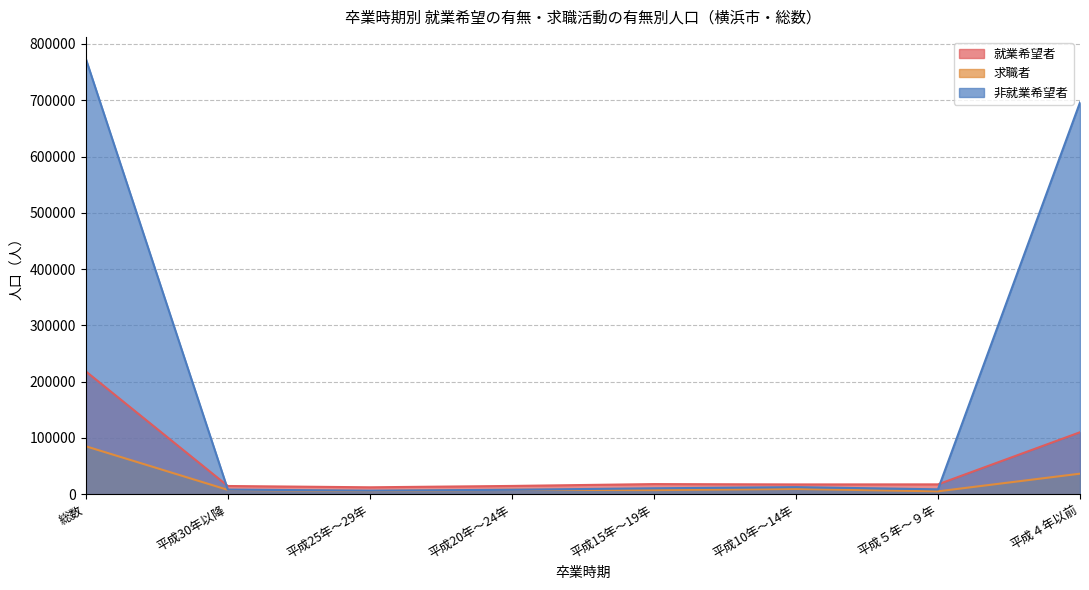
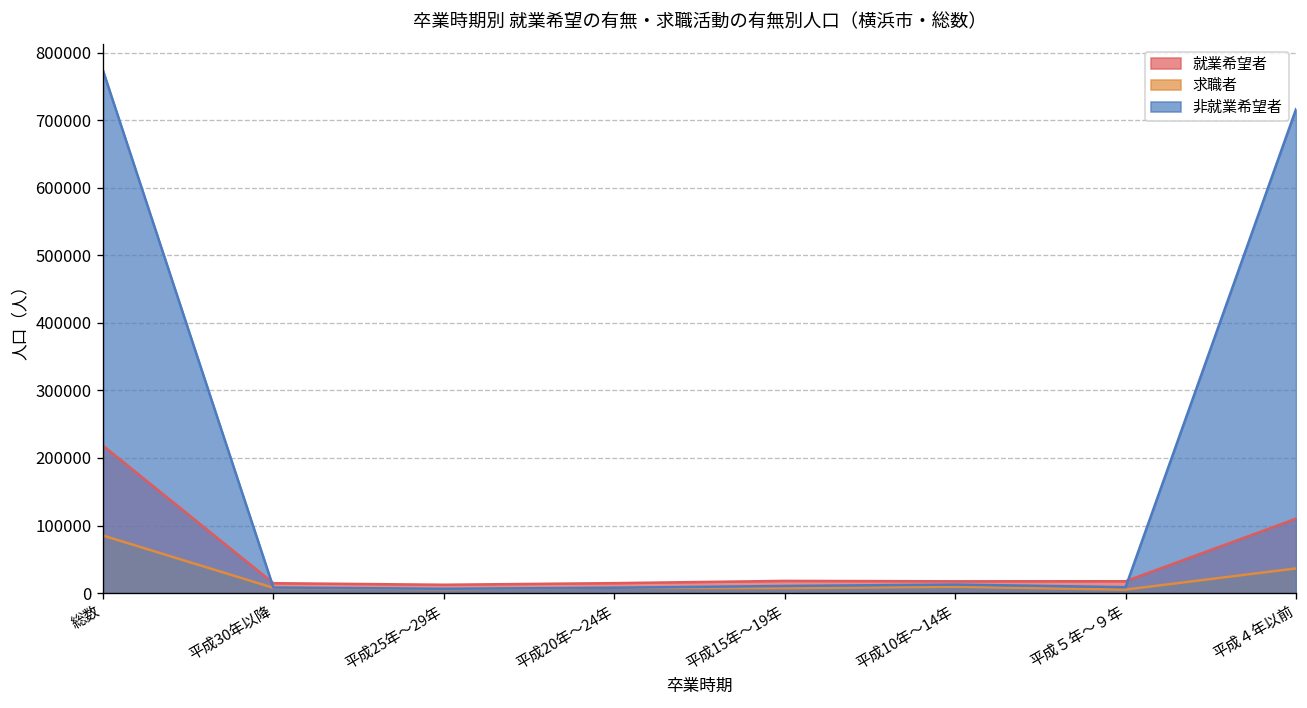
非就業希望者, 平成４年以前: 700000 -> 720000
